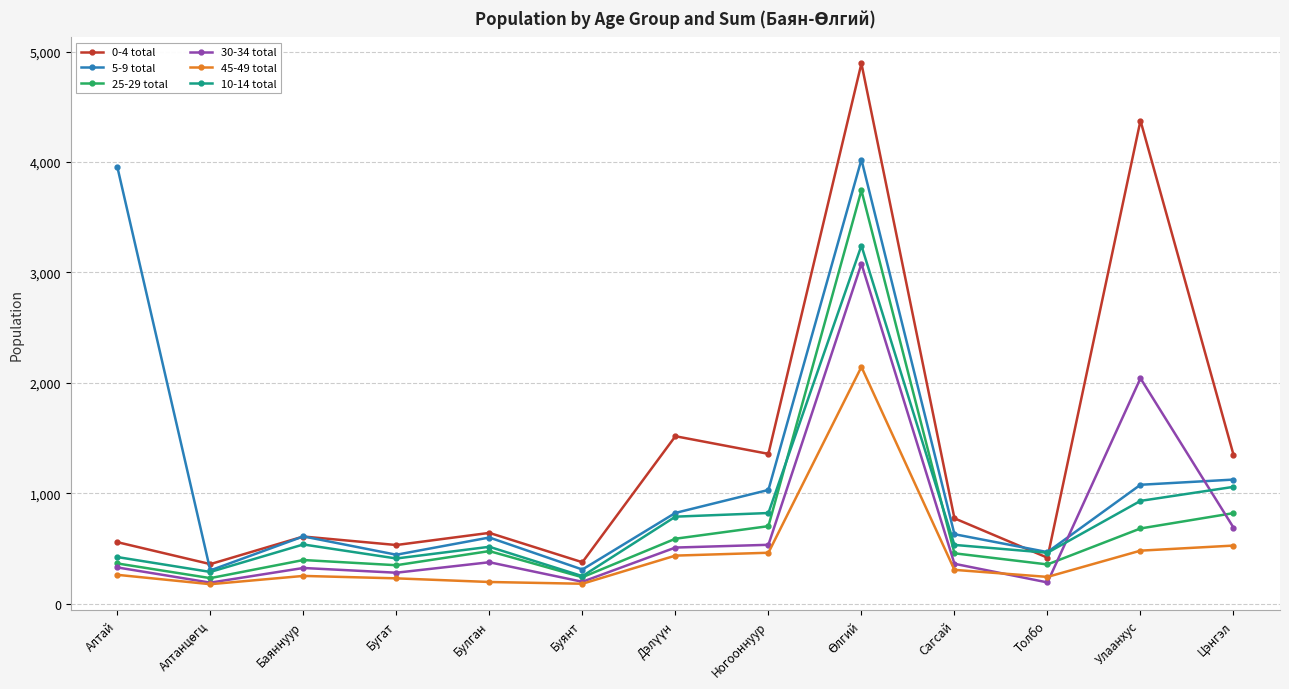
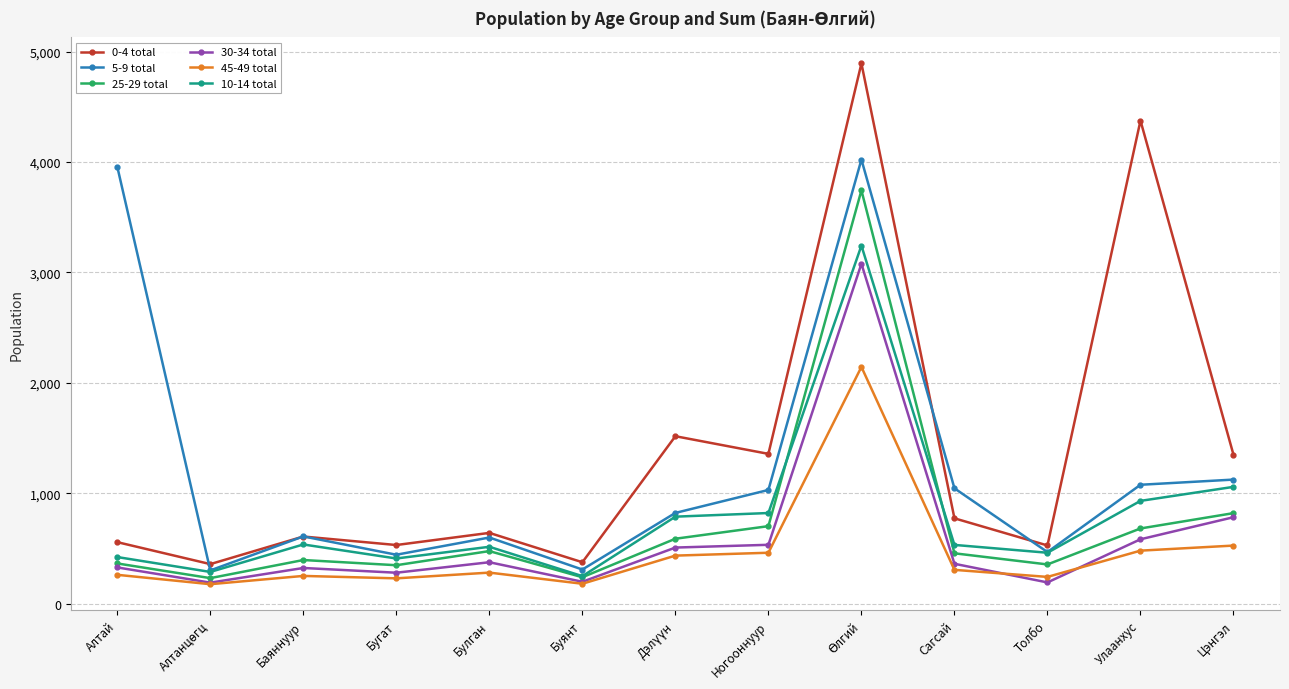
45-49 total, Булган: 200 -> 280
5-9 total, Сагсай: 630 -> 1,040
0-4 total, Толбо: 420 -> 530
30-34 total, Улаанхус: 2,040 -> 580
30-34 total, Цэнгэл: 690 -> 780
